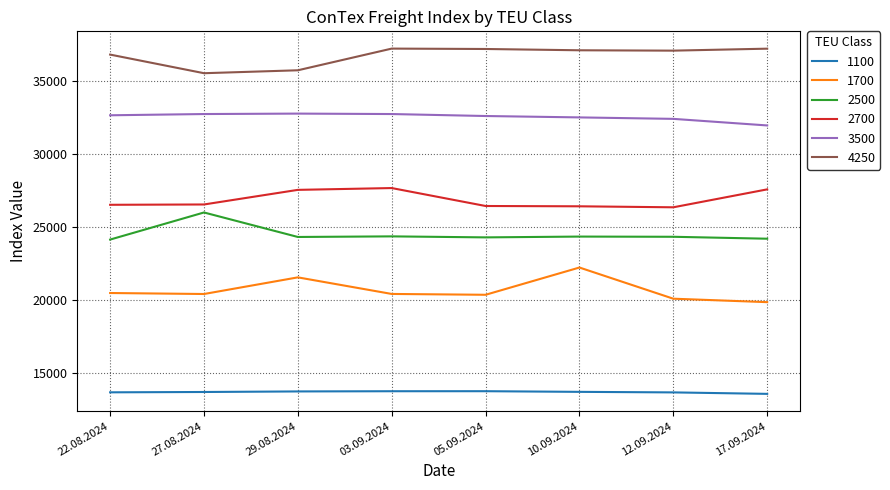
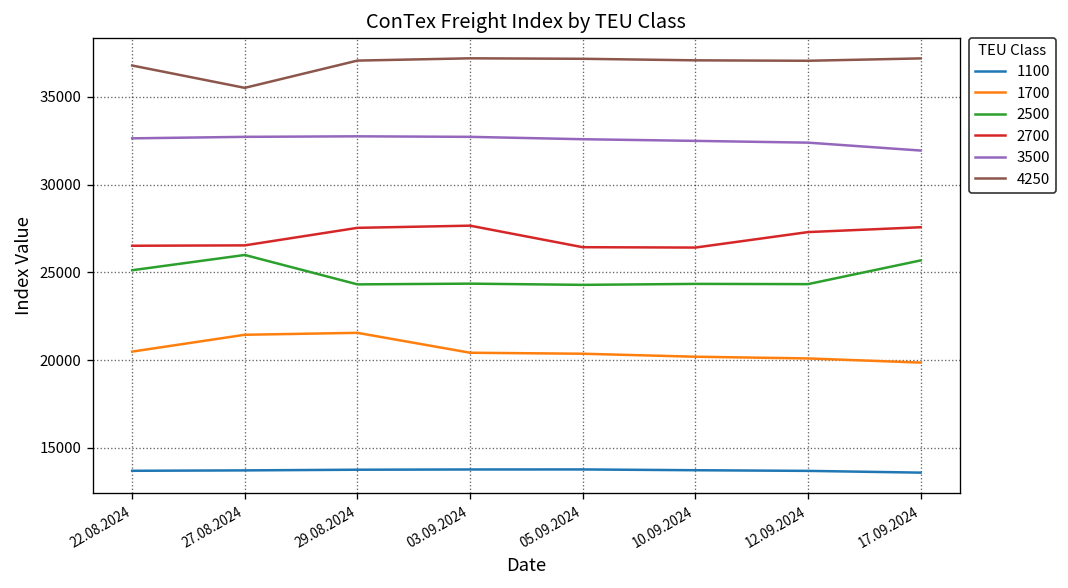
2500, 22.08.2024: 24100 -> 25100
1700, 27.08.2024: 20400 -> 21400
4250, 29.08.2024: 35700 -> 37100
1700, 10.09.2024: 22200 -> 20200
2700, 12.09.2024: 26300 -> 27300
2500, 17.09.2024: 24200 -> 25700
